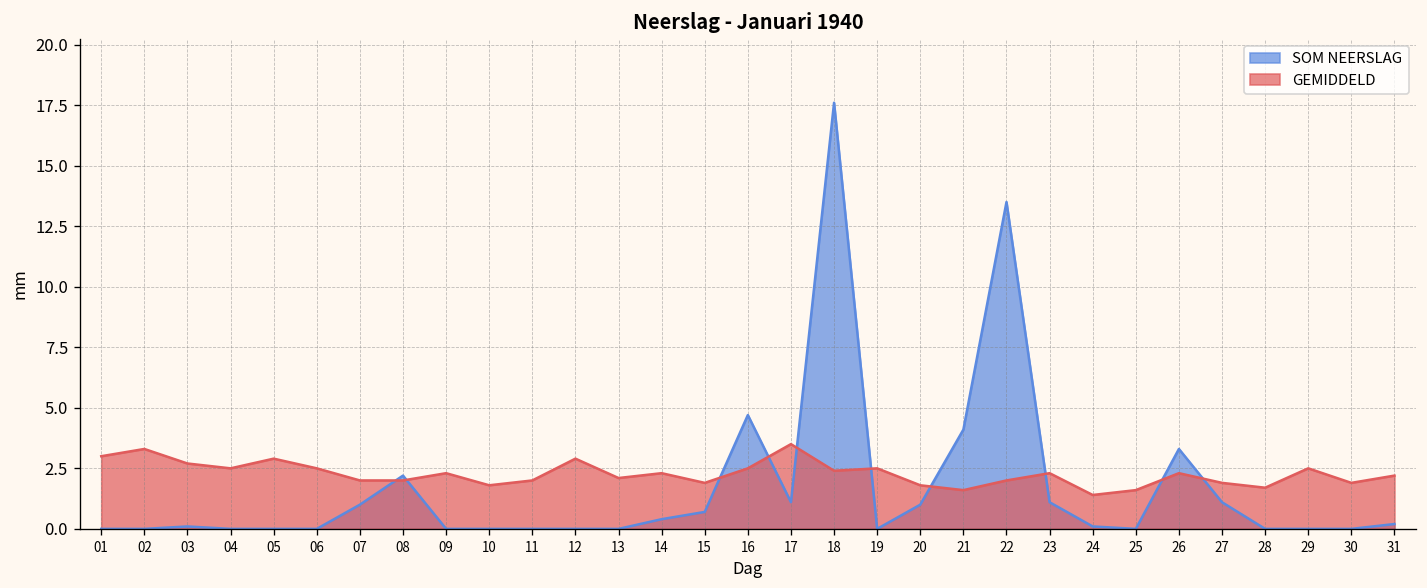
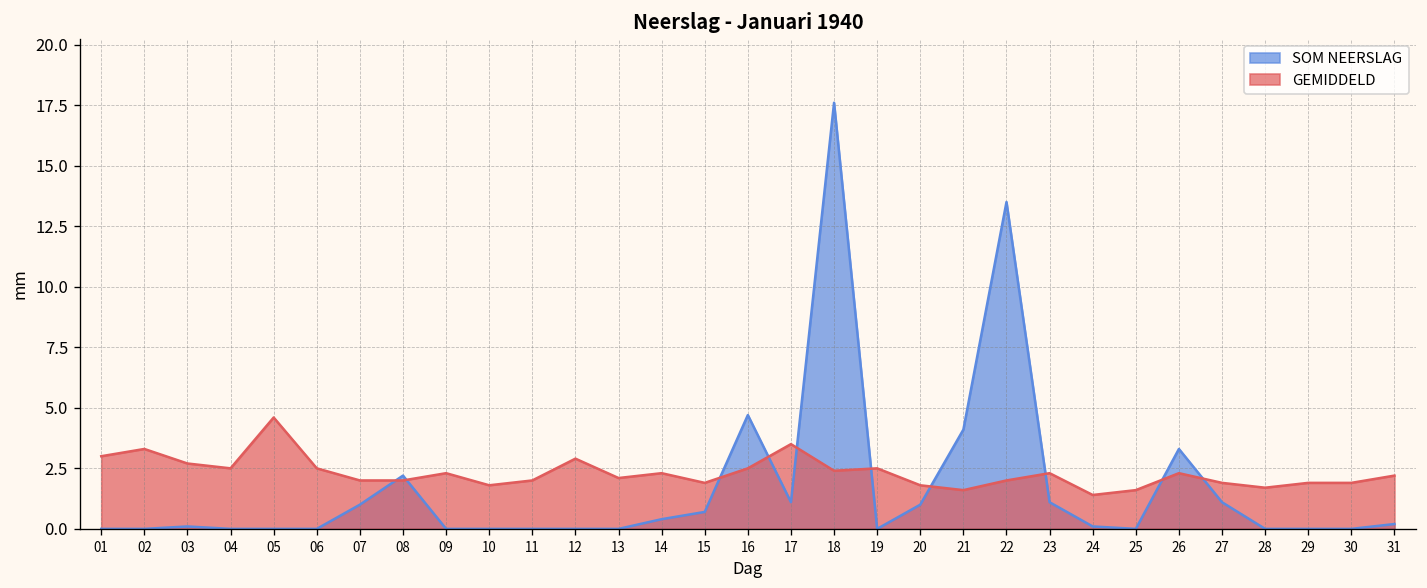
GEMIDDELD, 05: 2.9 -> 4.6
GEMIDDELD, 29: 2.5 -> 1.9
